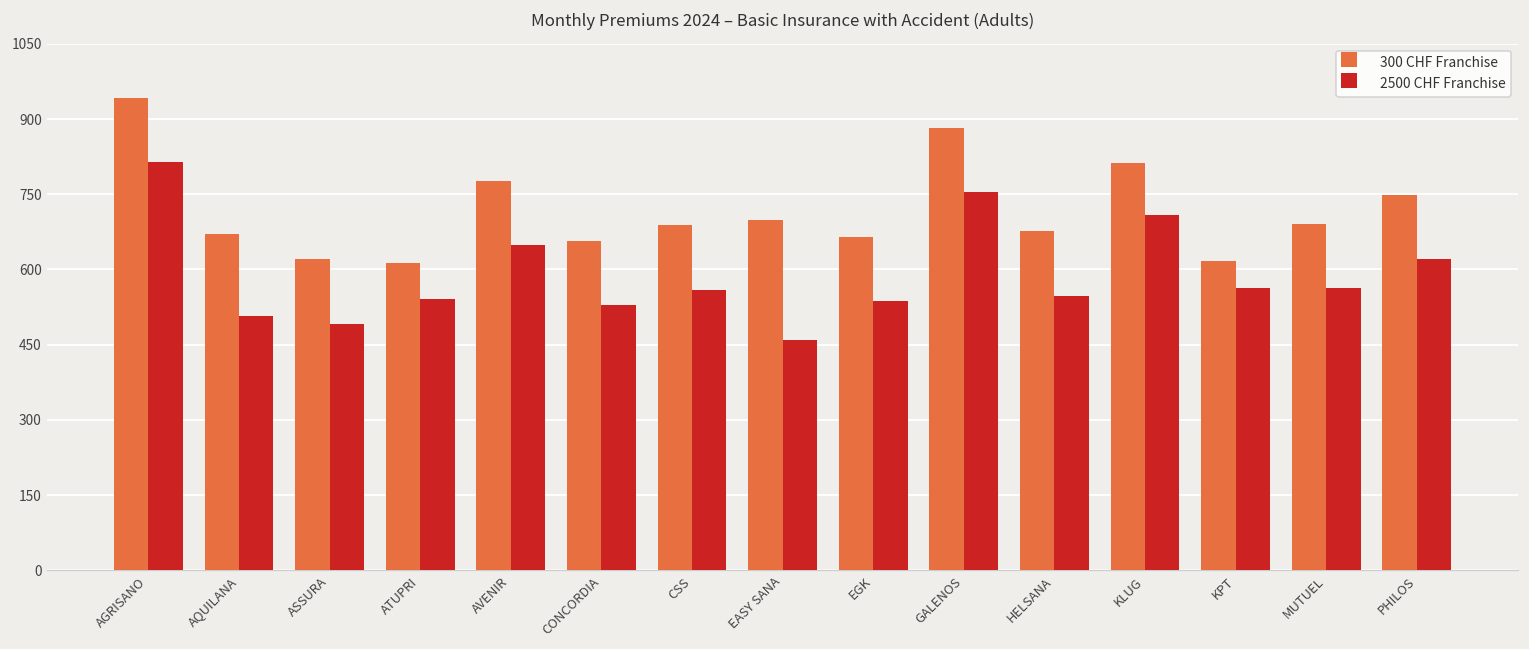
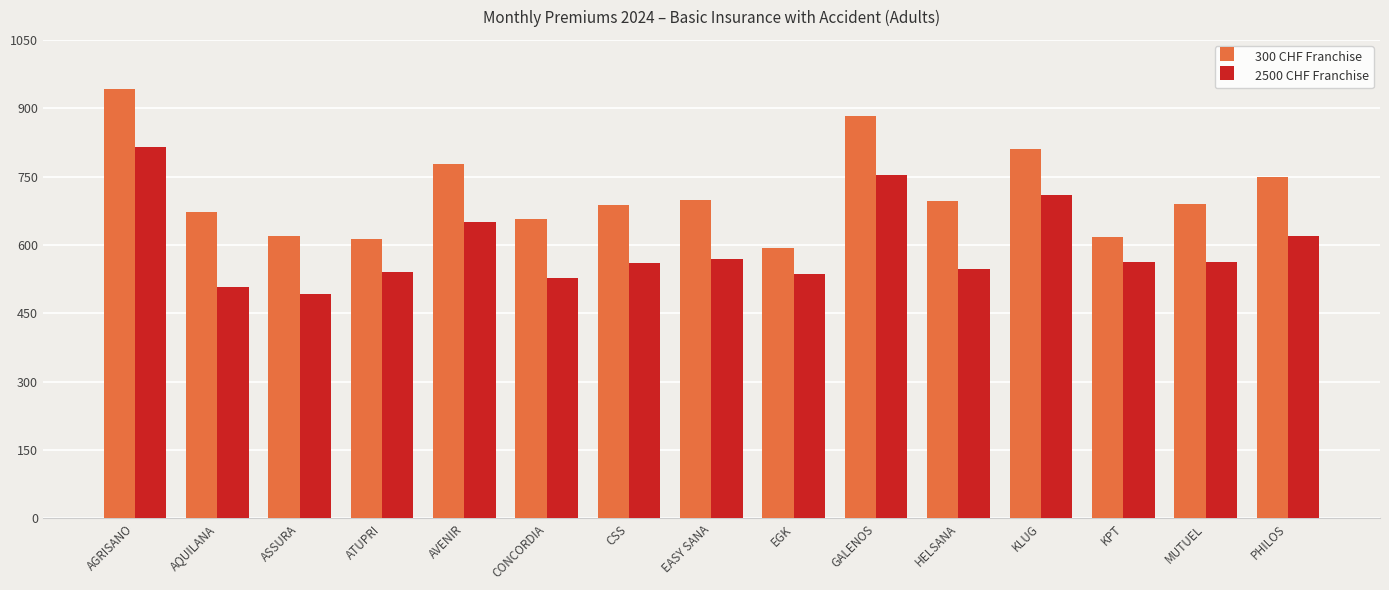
2500 CHF Franchise, EASY SANA: 460 -> 570
300 CHF Franchise, EGK: 670 -> 590
300 CHF Franchise, HELSANA: 680 -> 700
